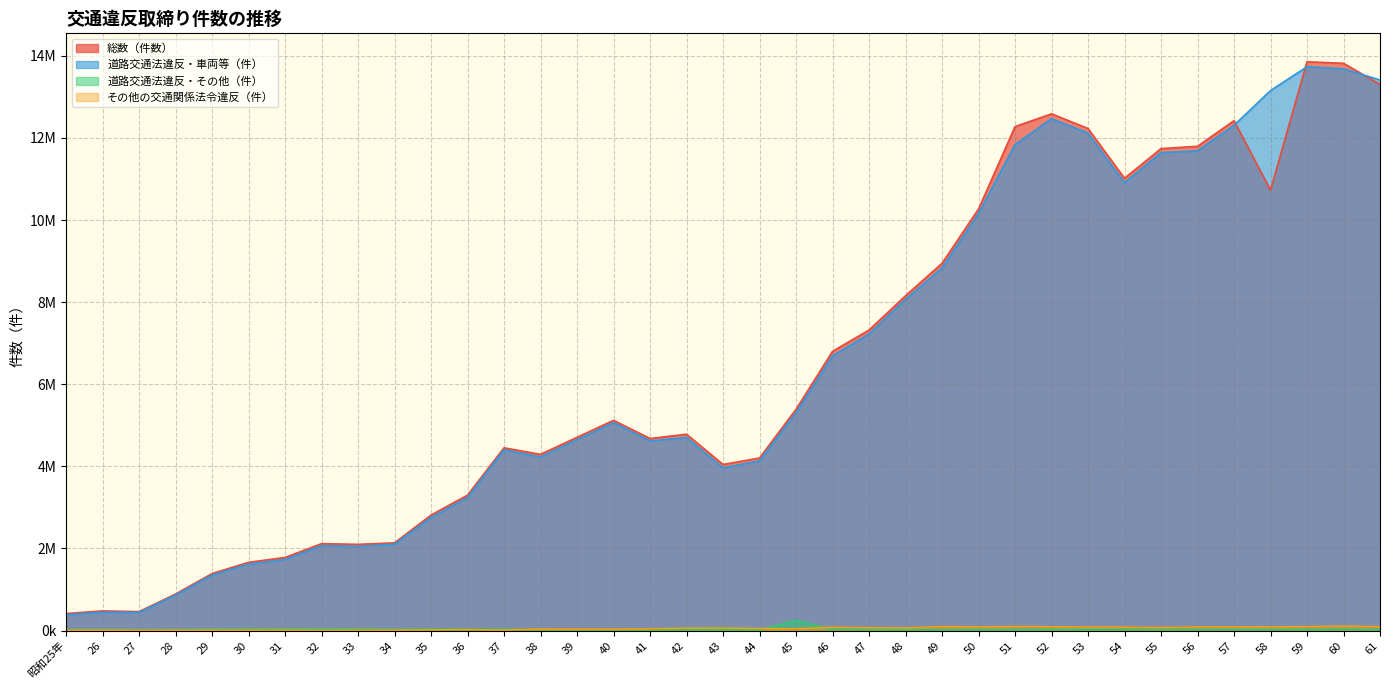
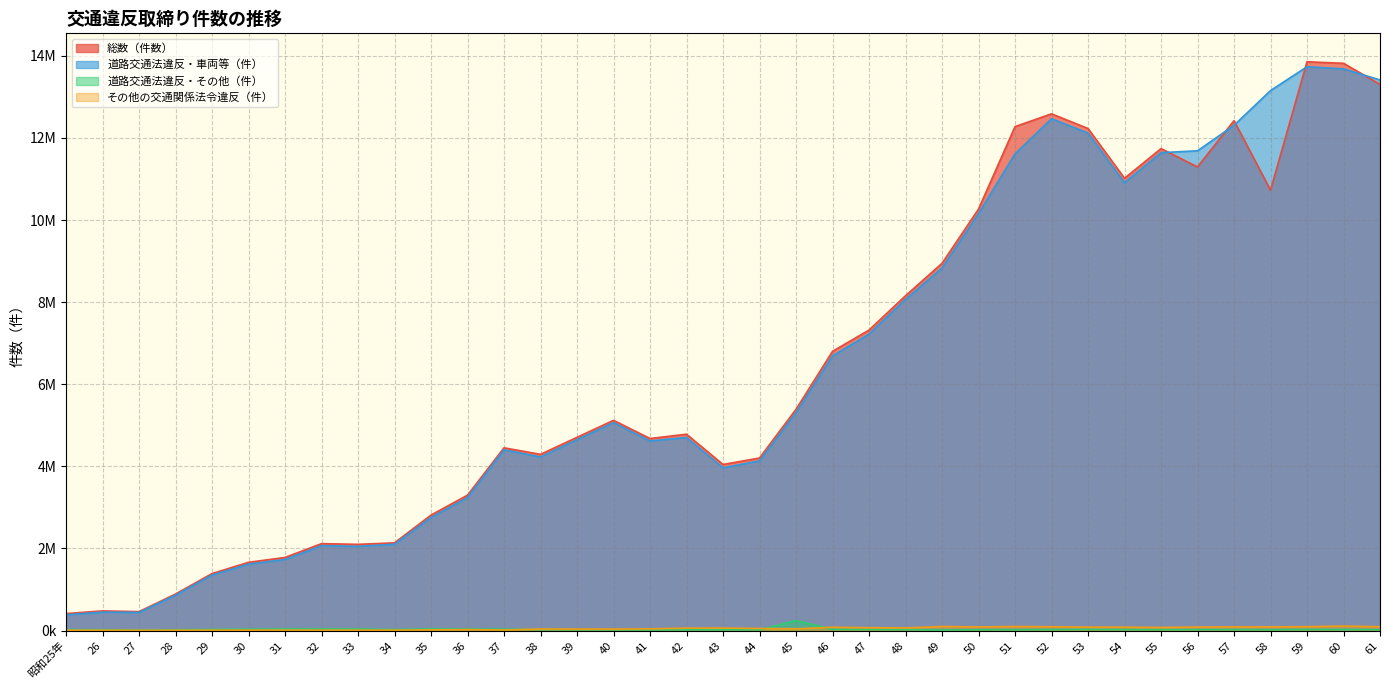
道路交通法違反・車両等（件）, 51: 11800000 -> 11600000
総数（件数）, 56: 11800000 -> 11300000
